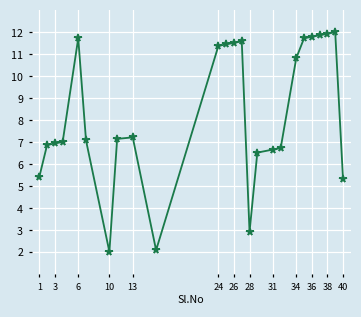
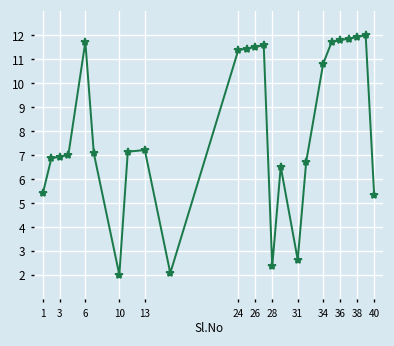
28: 2.9 -> 2.3
31: 6.7 -> 2.6
